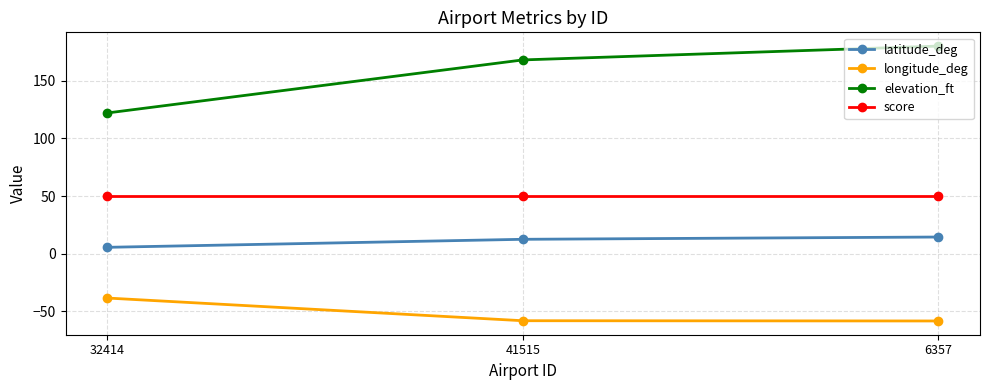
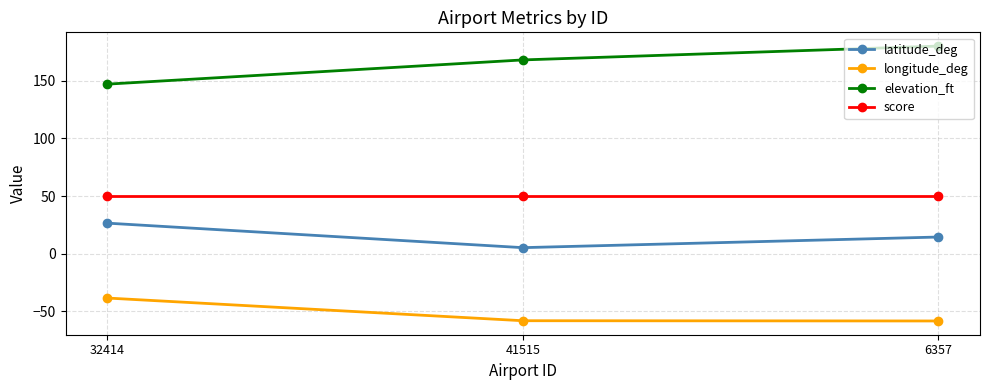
latitude_deg, 32414: 6 -> 27
elevation_ft, 32414: 122 -> 147
latitude_deg, 41515: 13 -> 5
